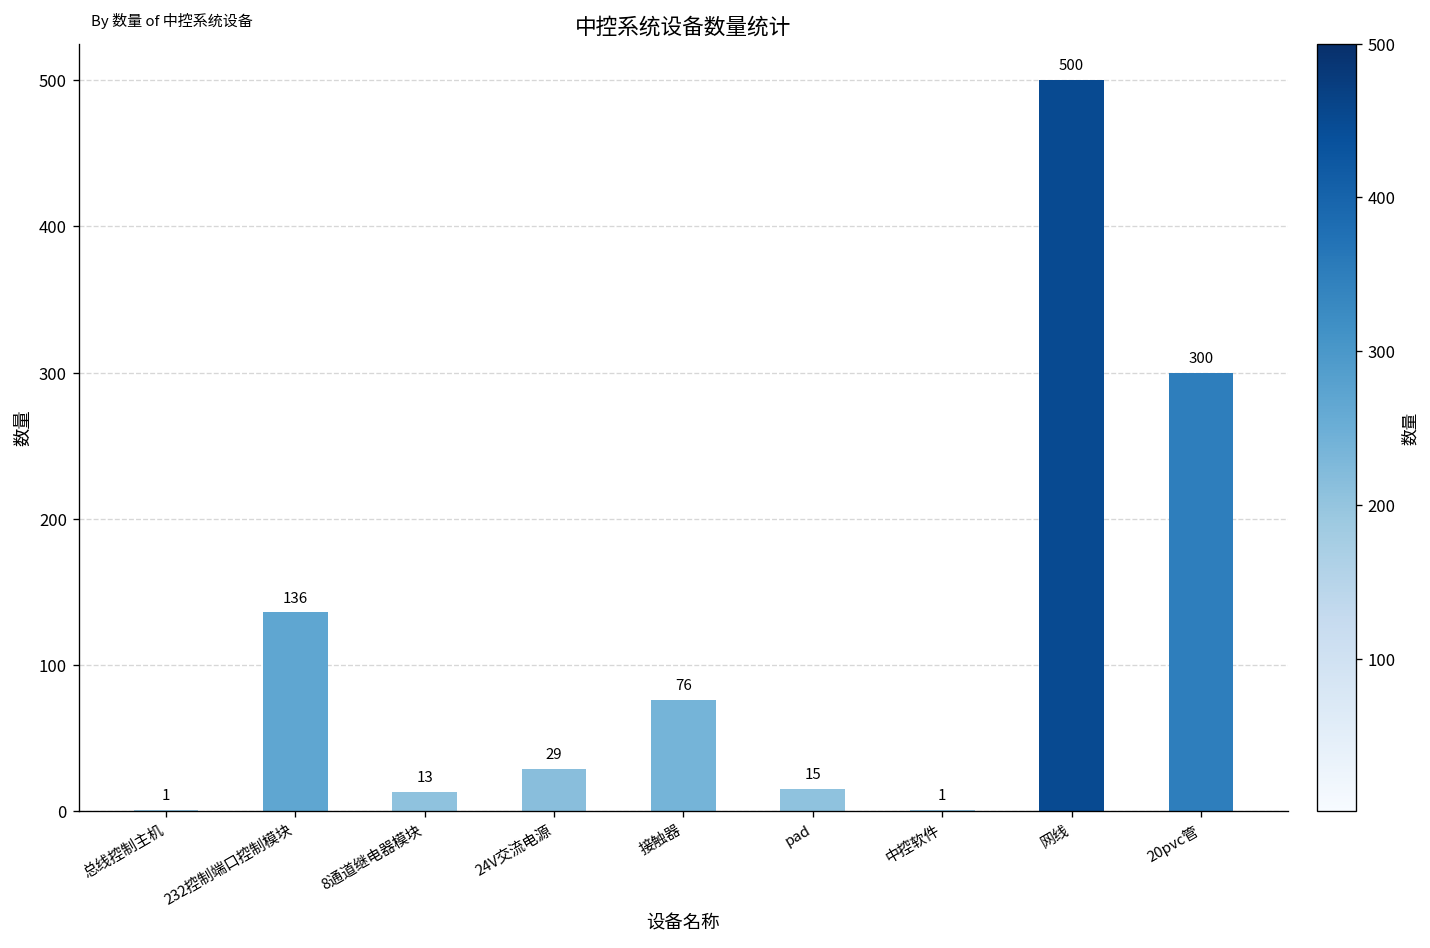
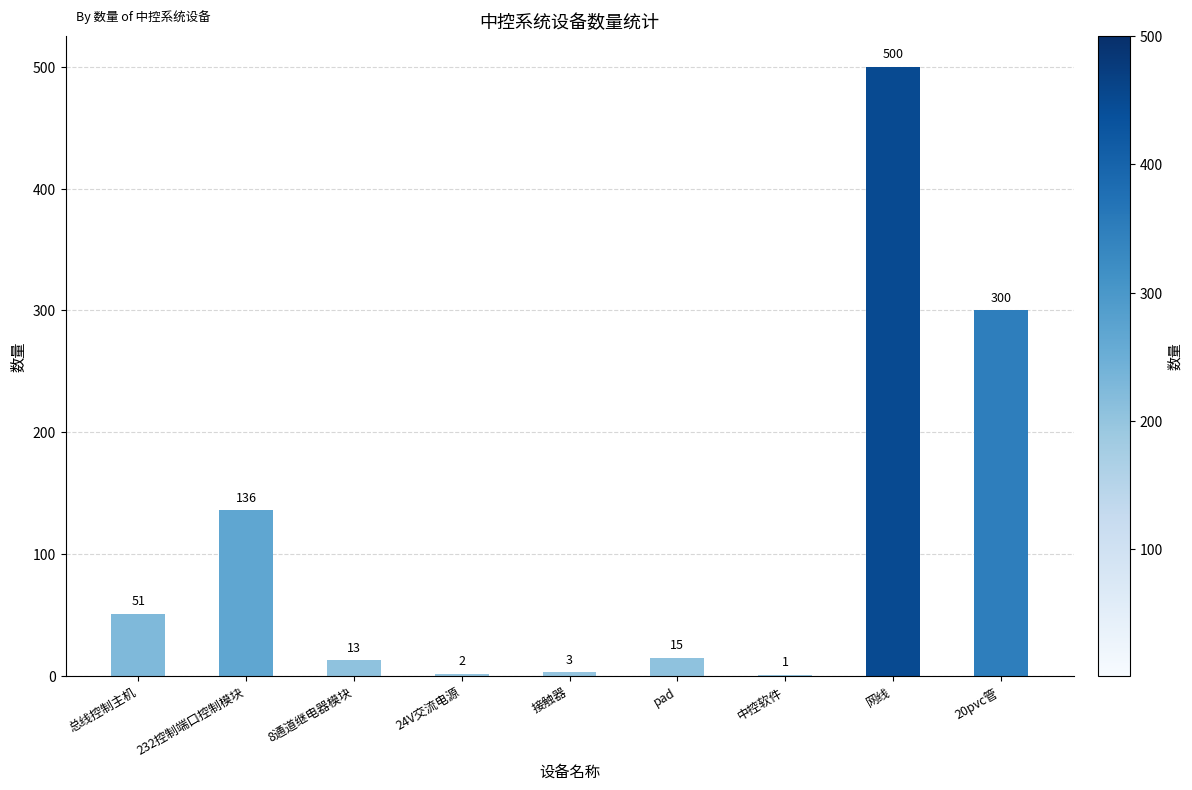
总线控制主机: 1 -> 51
24V交流电源: 29 -> 2
接触器: 76 -> 3
